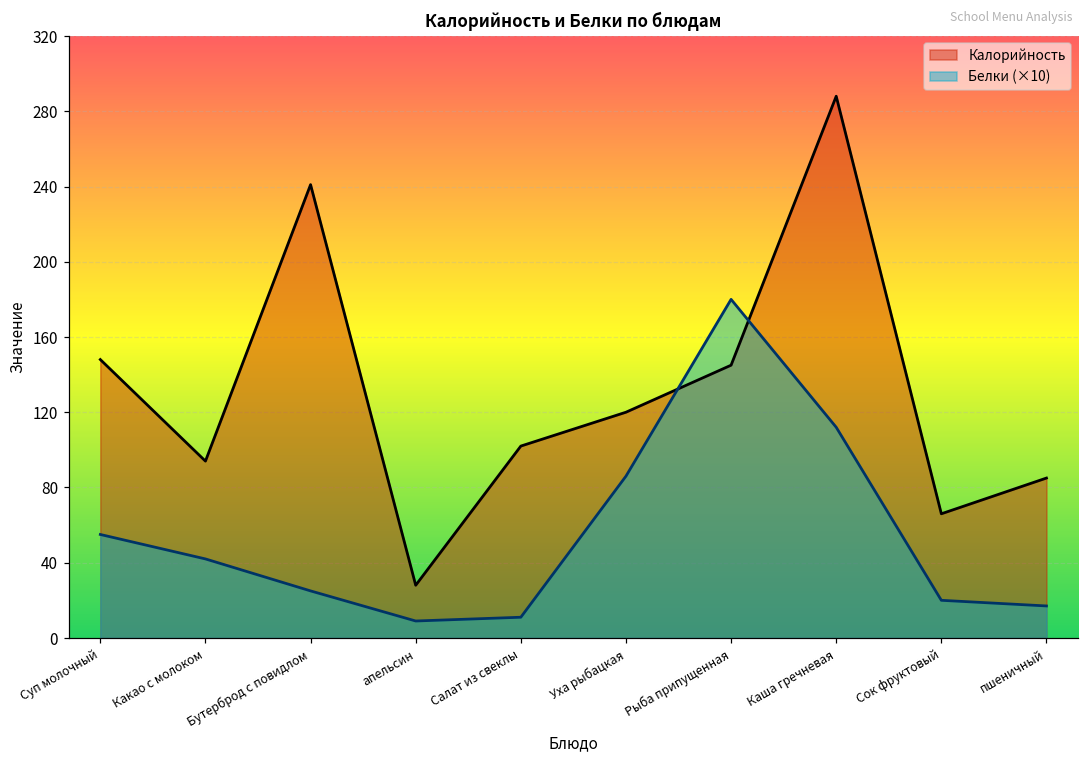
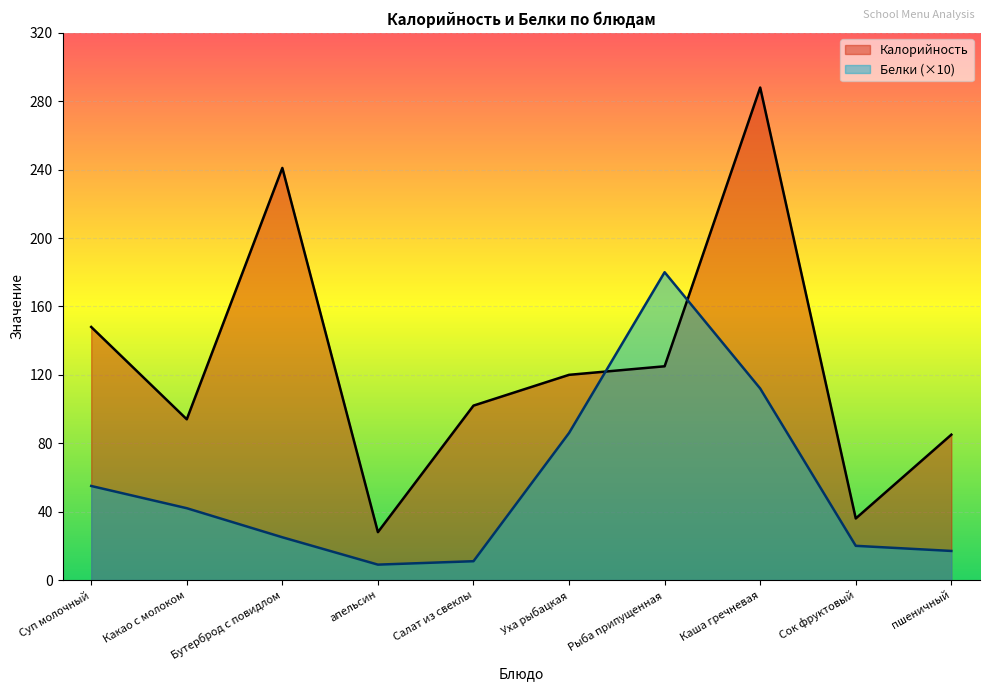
Калорийность, Рыба припущенная: 145 -> 125
Калорийность, Сок фруктовый: 66 -> 36
